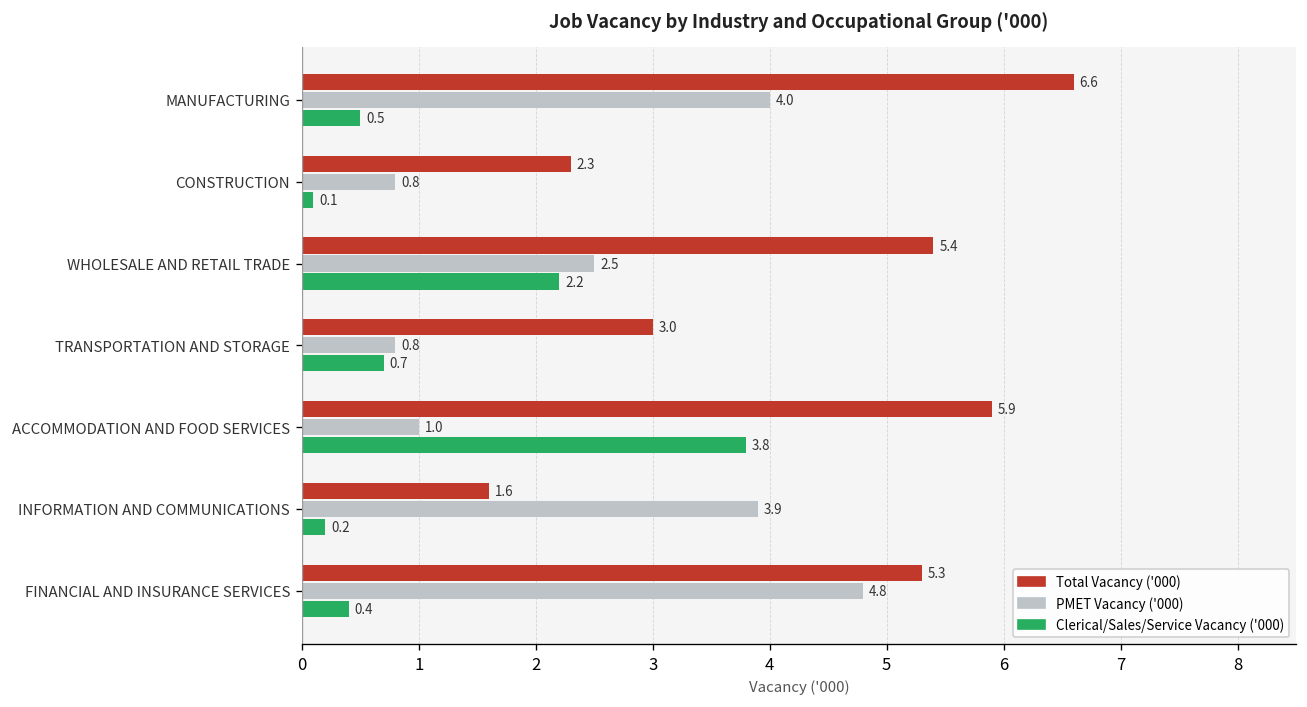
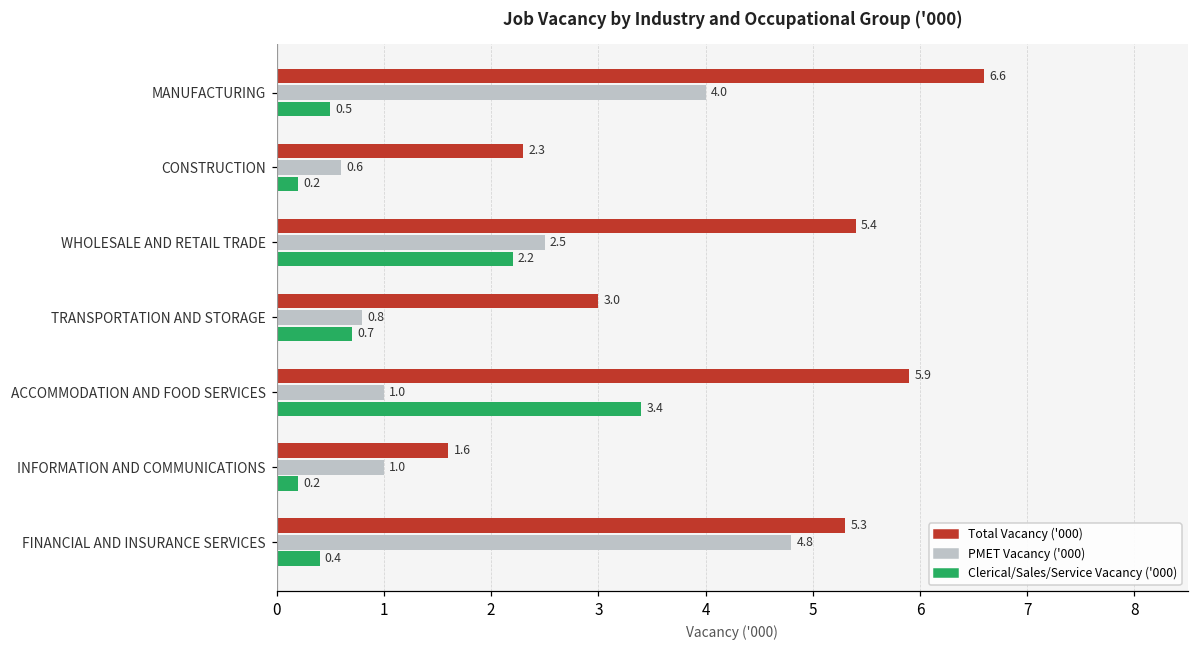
PMET Vacancy ('000), CONSTRUCTION: 0.8 -> 0.6
Clerical/Sales/Service Vacancy ('000), CONSTRUCTION: 0.1 -> 0.2
Clerical/Sales/Service Vacancy ('000), ACCOMMODATION AND FOOD SERVICES: 3.8 -> 3.4
PMET Vacancy ('000), INFORMATION AND COMMUNICATIONS: 3.9 -> 1.0
